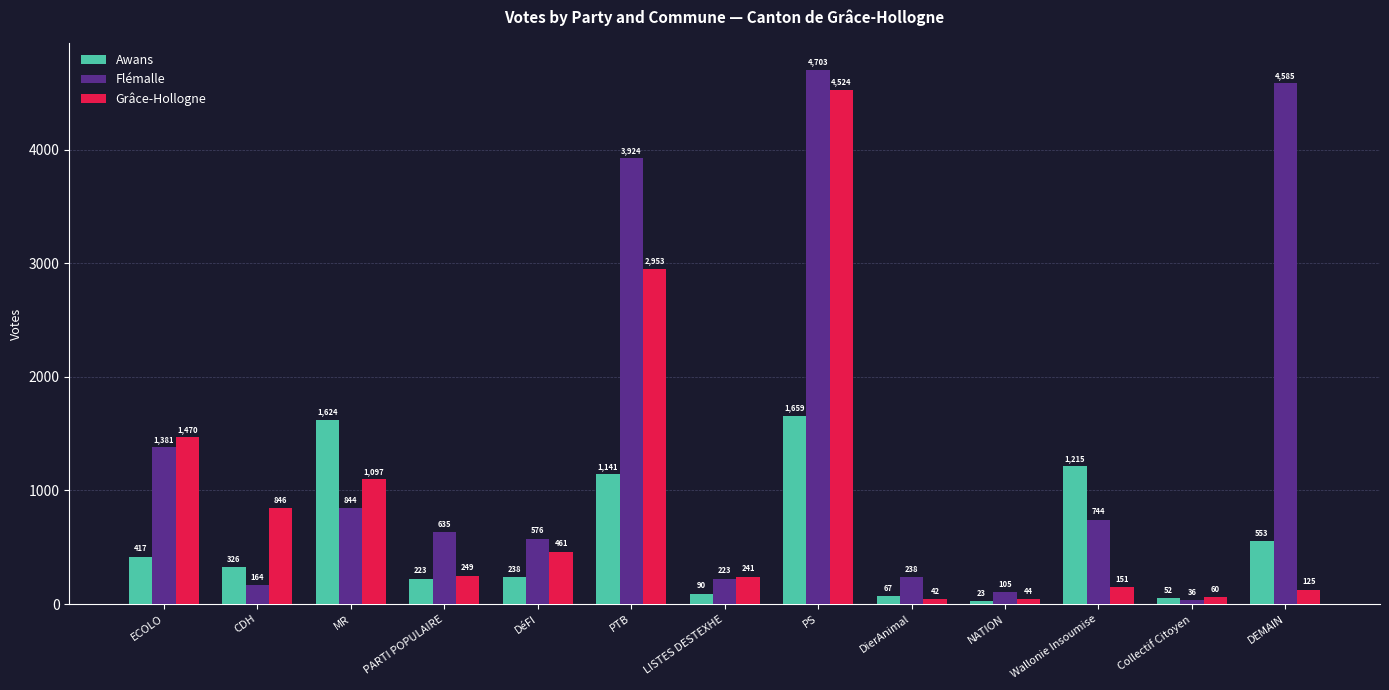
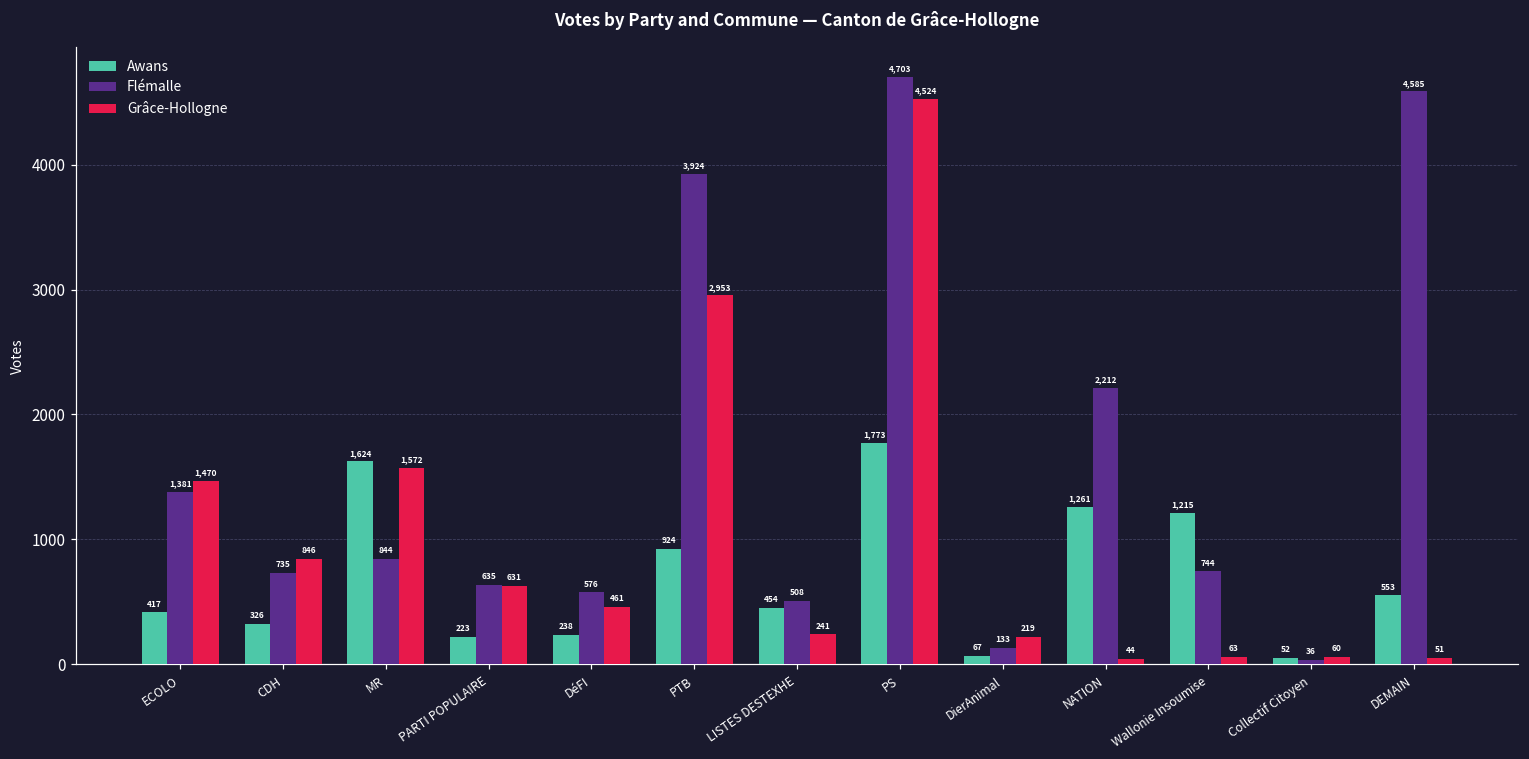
Flémalle, CDH: 164 -> 735
Grâce-Hollogne, MR: 1,097 -> 1,572
Grâce-Hollogne, PARTI POPULAIRE: 249 -> 631
Awans, PTB: 1,141 -> 924
Awans, LISTES DESTEXHE: 90 -> 454
Flémalle, LISTES DESTEXHE: 223 -> 508
Awans, PS: 1,659 -> 1,773
Flémalle, DierAnimal: 238 -> 133
Grâce-Hollogne, DierAnimal: 42 -> 219
Awans, NATION: 23 -> 1,261
Flémalle, NATION: 105 -> 2,212
Grâce-Hollogne, Wallonie Insoumise: 151 -> 63
Grâce-Hollogne, DEMAIN: 125 -> 51
